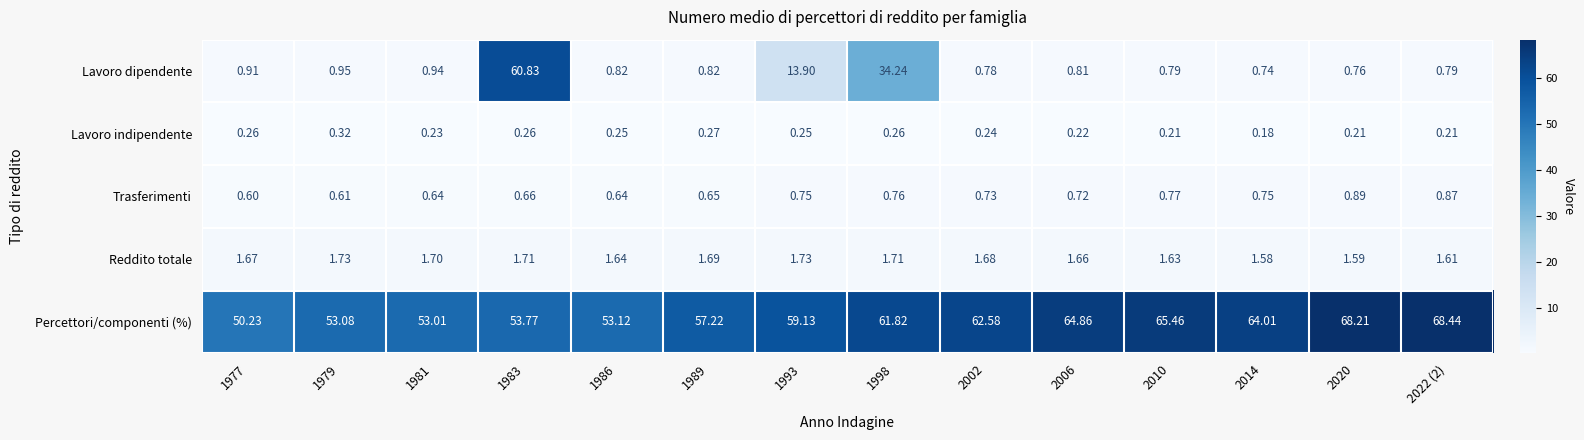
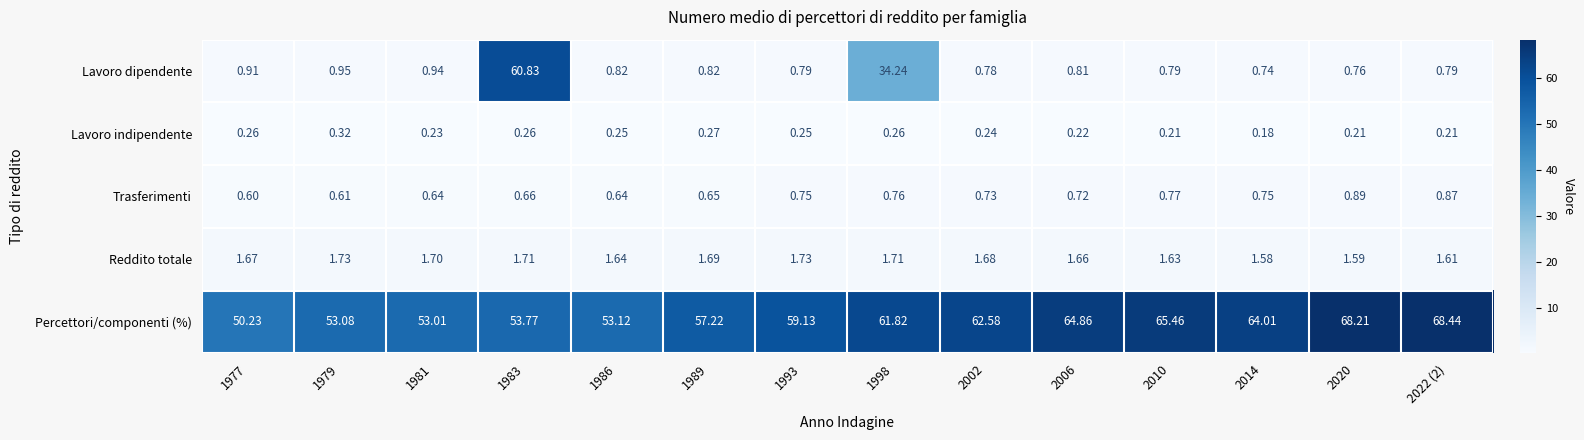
Lavoro dipendente, 1993: 13.90 -> 0.79
